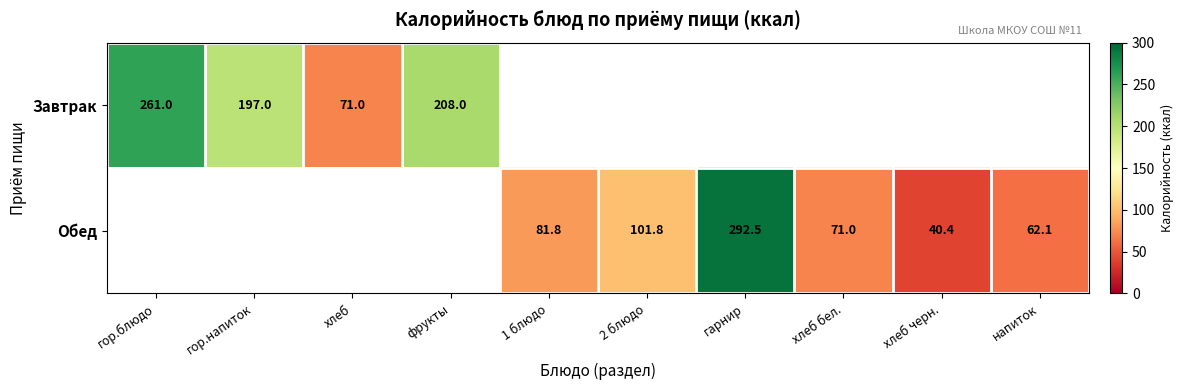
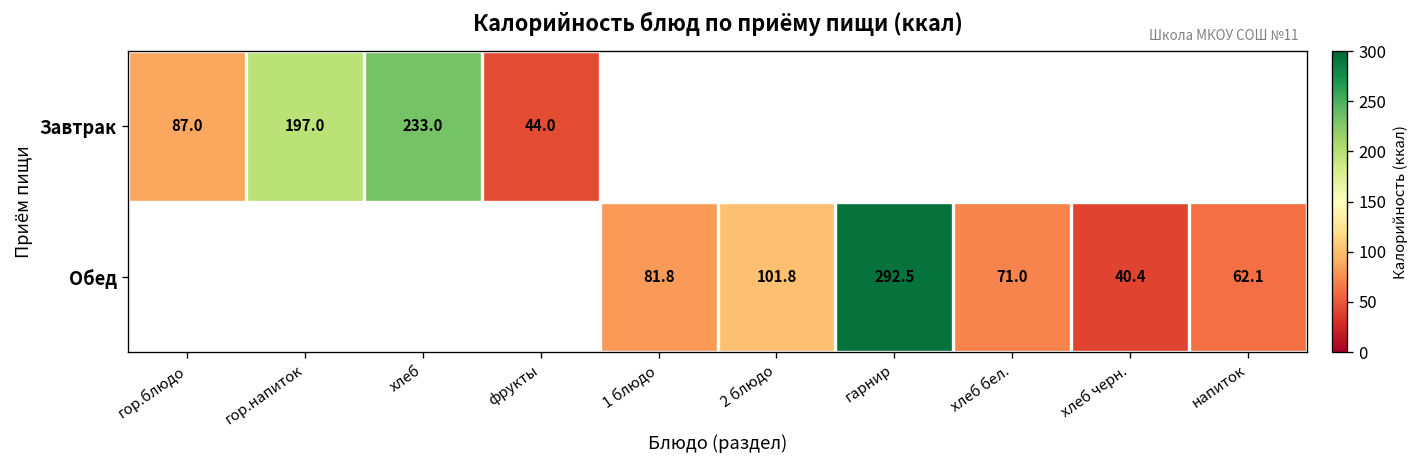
Завтрак, гор.блюдо: 261.0 -> 87.0
Завтрак, хлеб: 71.0 -> 233.0
Завтрак, фрукты: 208.0 -> 44.0
